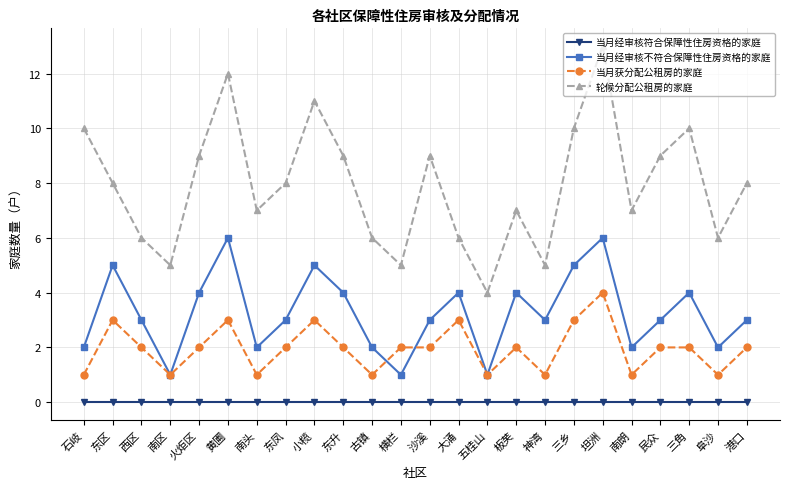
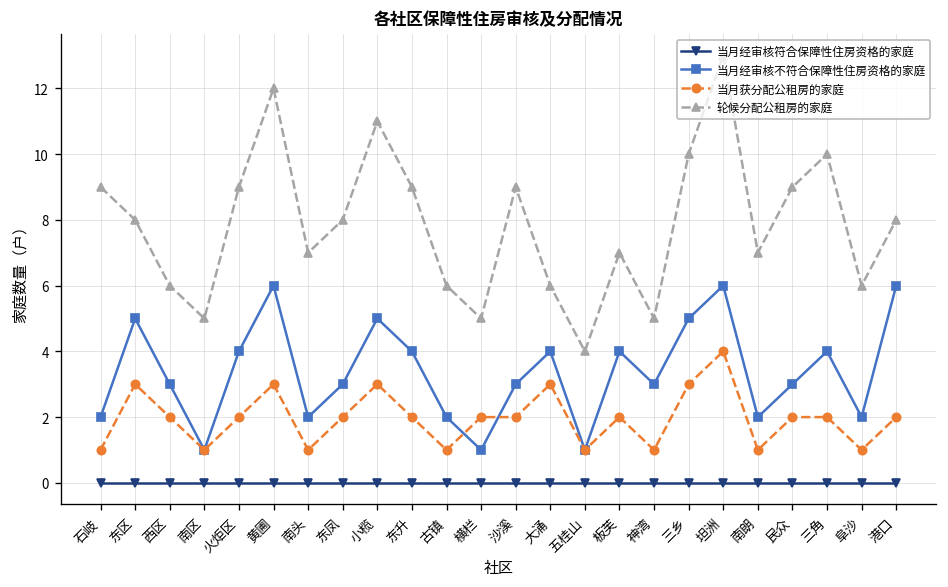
轮候分配公租房的家庭, 石岐: 10 -> 9
当月经审核不符合保障性住房资格的家庭, 港口: 3 -> 6
